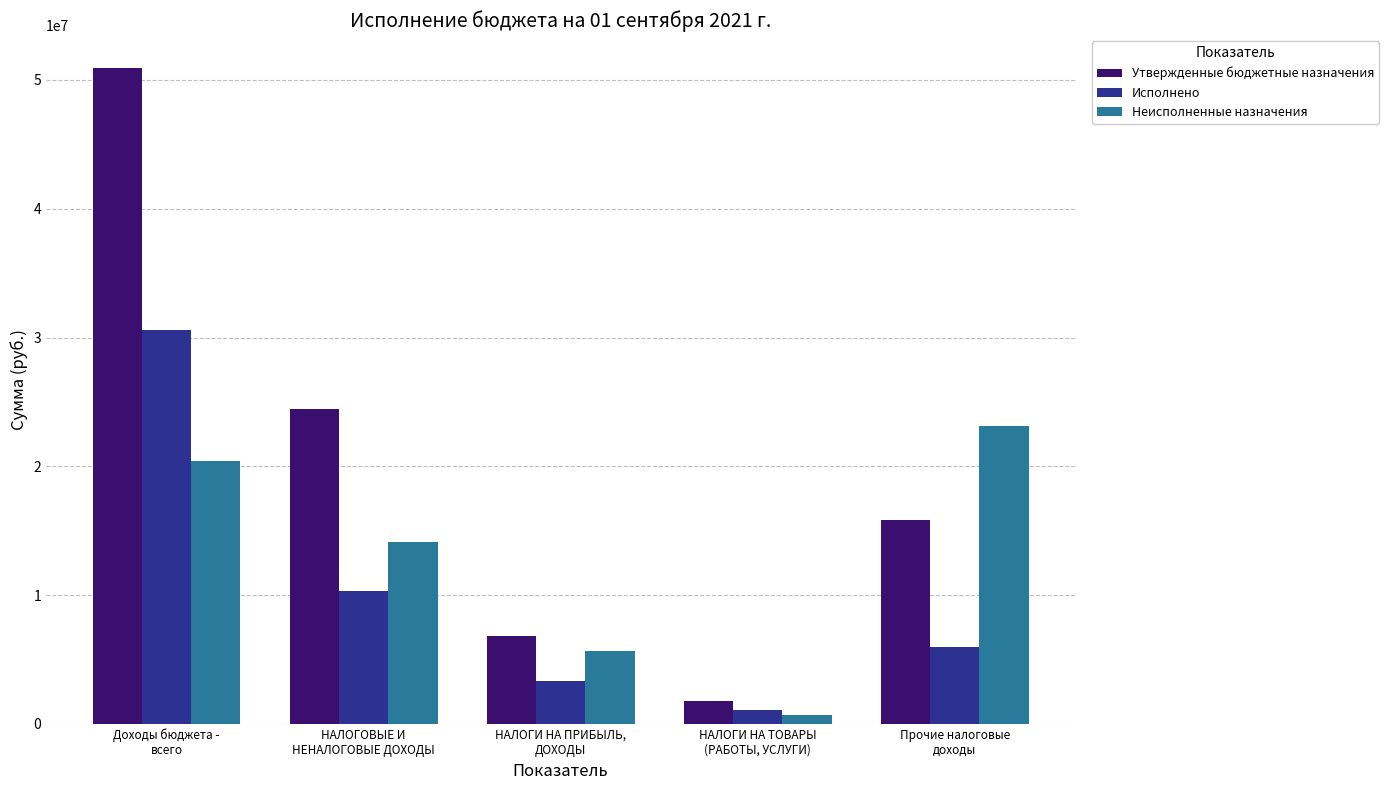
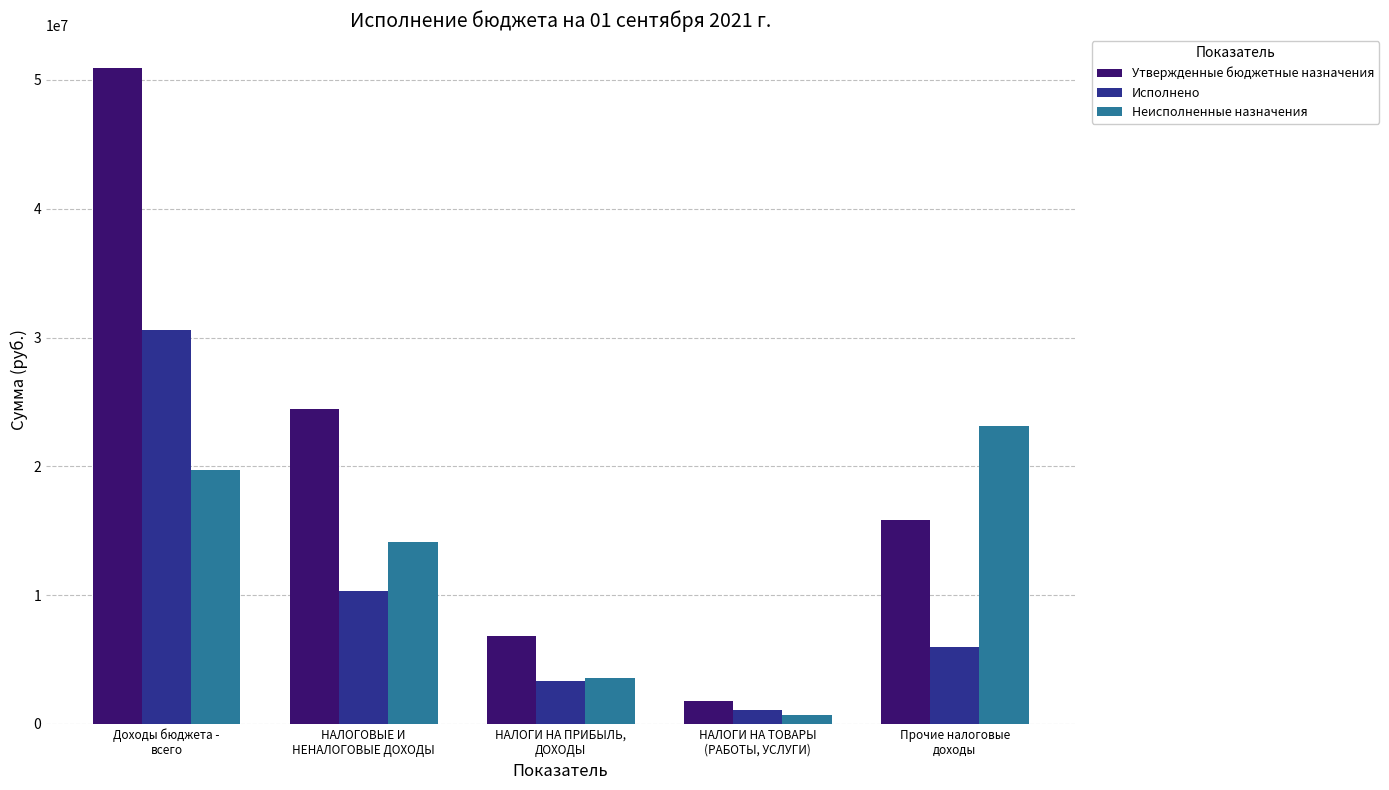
Неисполненные назначения, Доходы бюджета - всего: 20400000 -> 19700000
Неисполненные назначения, НАЛОГИ НА ПРИБЫЛЬ, ДОХОДЫ: 5700000 -> 3500000
